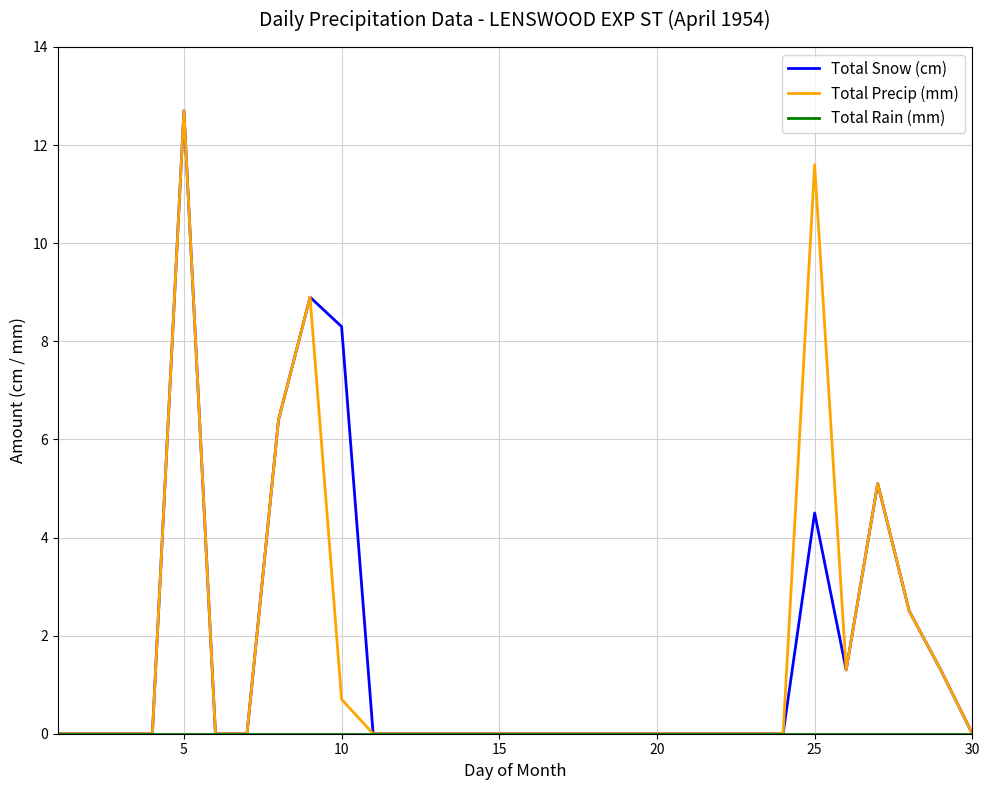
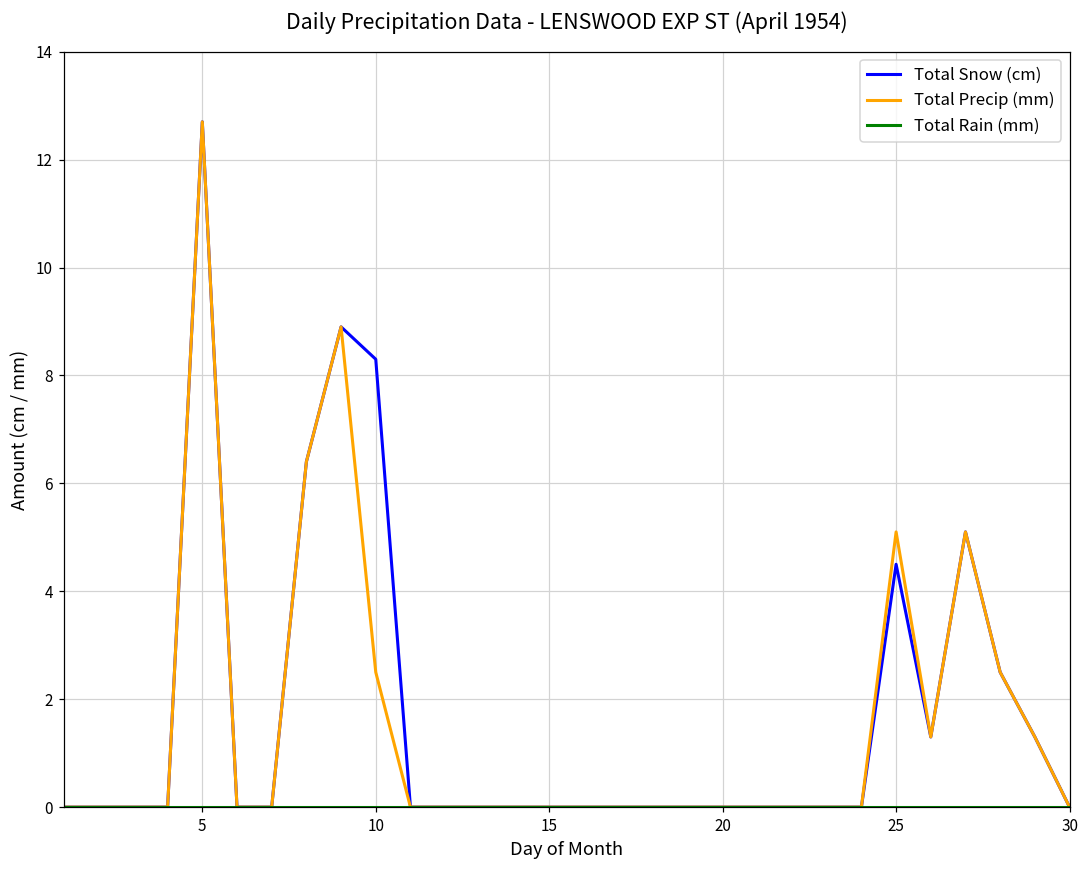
Total Precip (mm), 10: 0.7 -> 2.5
Total Precip (mm), 25: 11.6 -> 5.1
